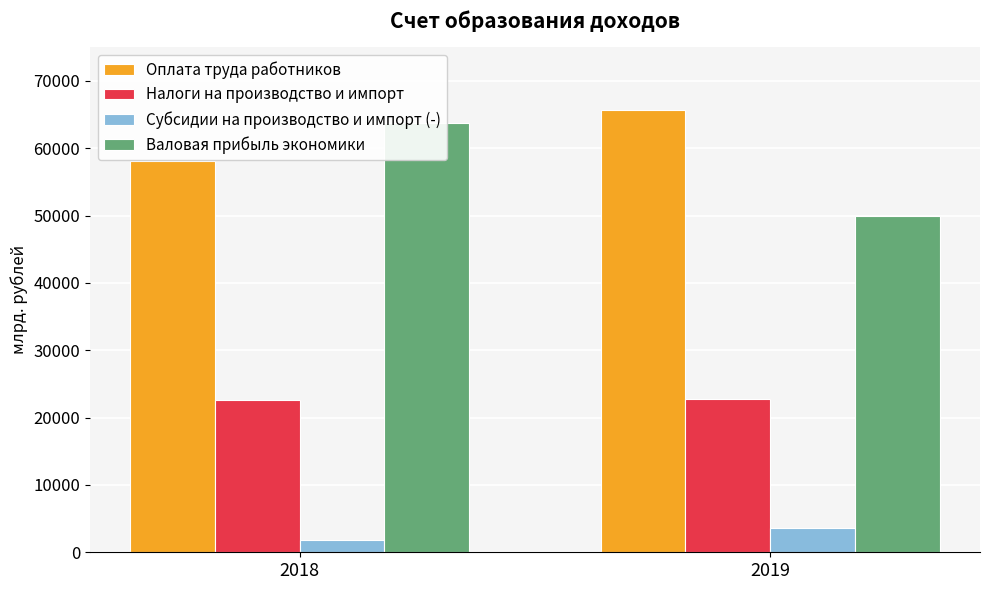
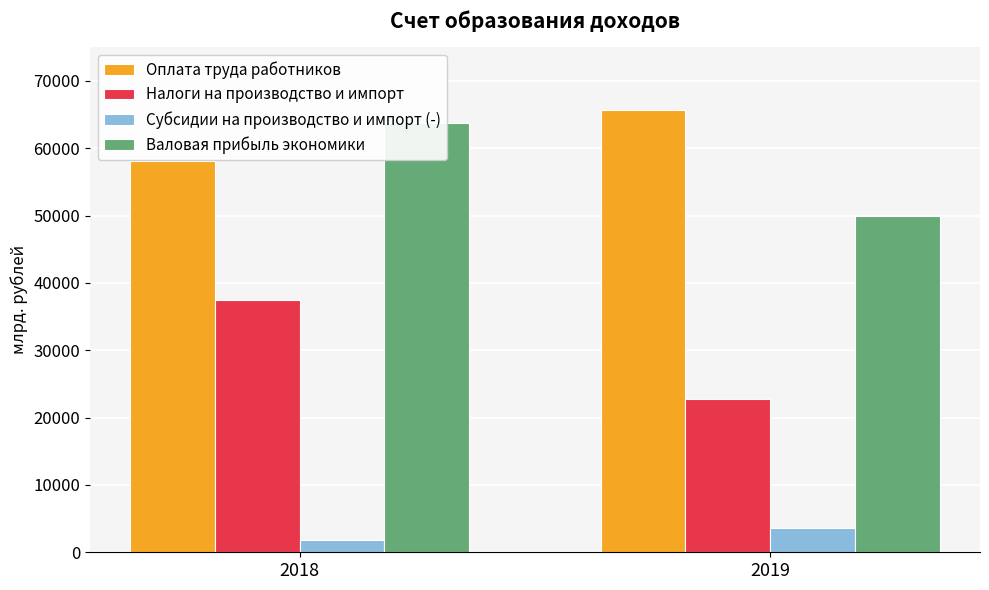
Налоги на производство и импорт, 2018: 23000 -> 37000
